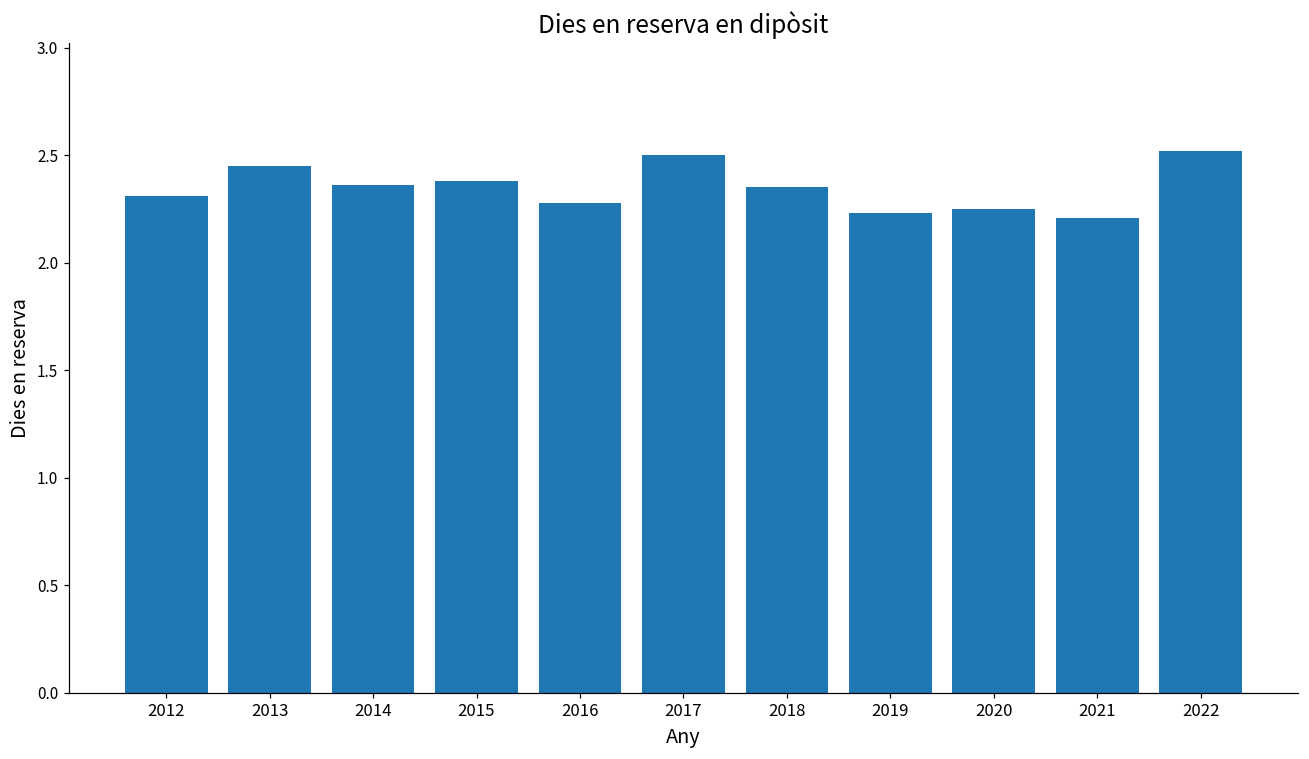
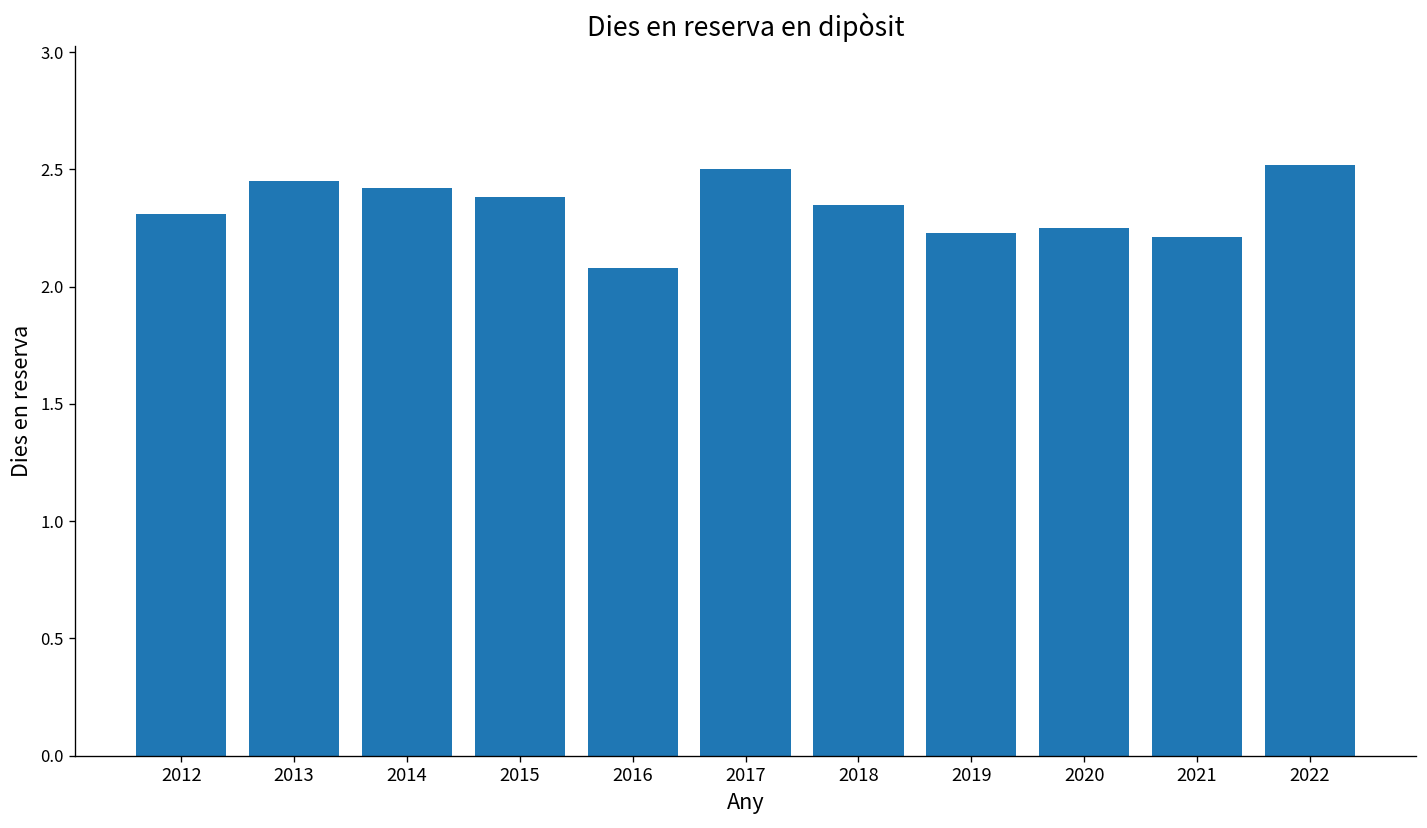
2014: 2.36 -> 2.42
2016: 2.28 -> 2.08
